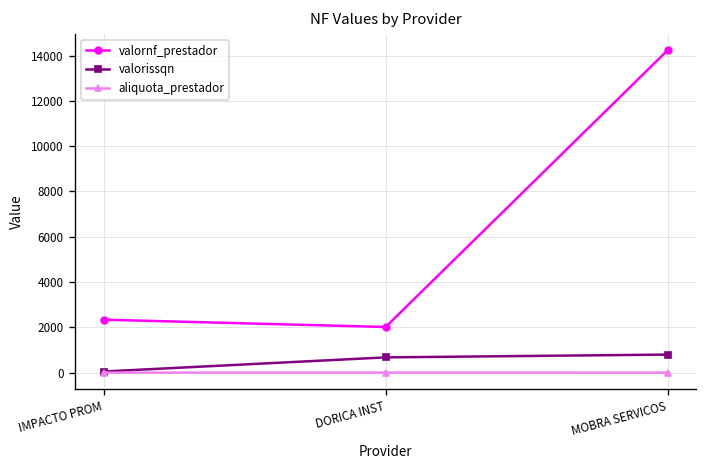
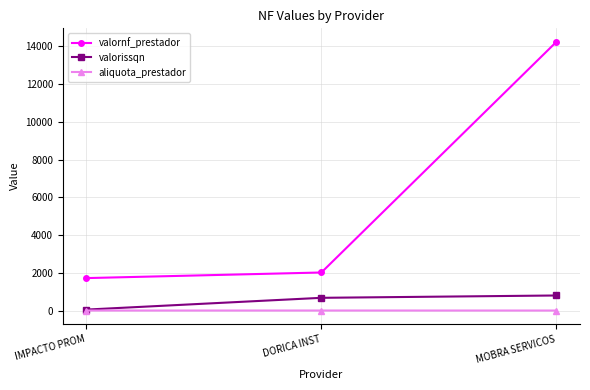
valornf_prestador, IMPACTO PROM: 2300 -> 1700
